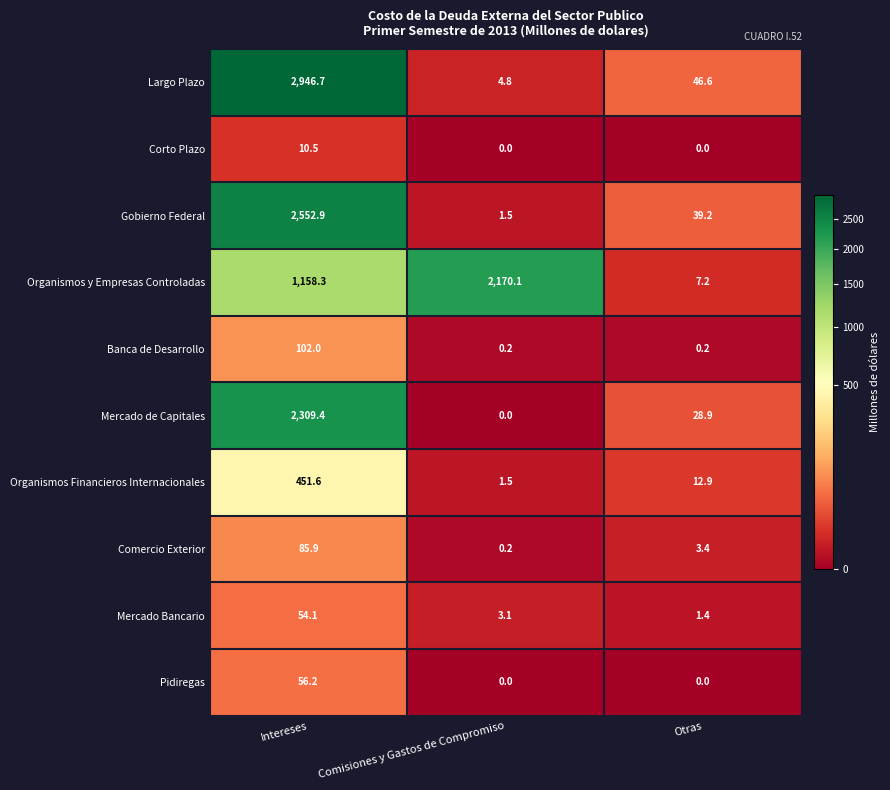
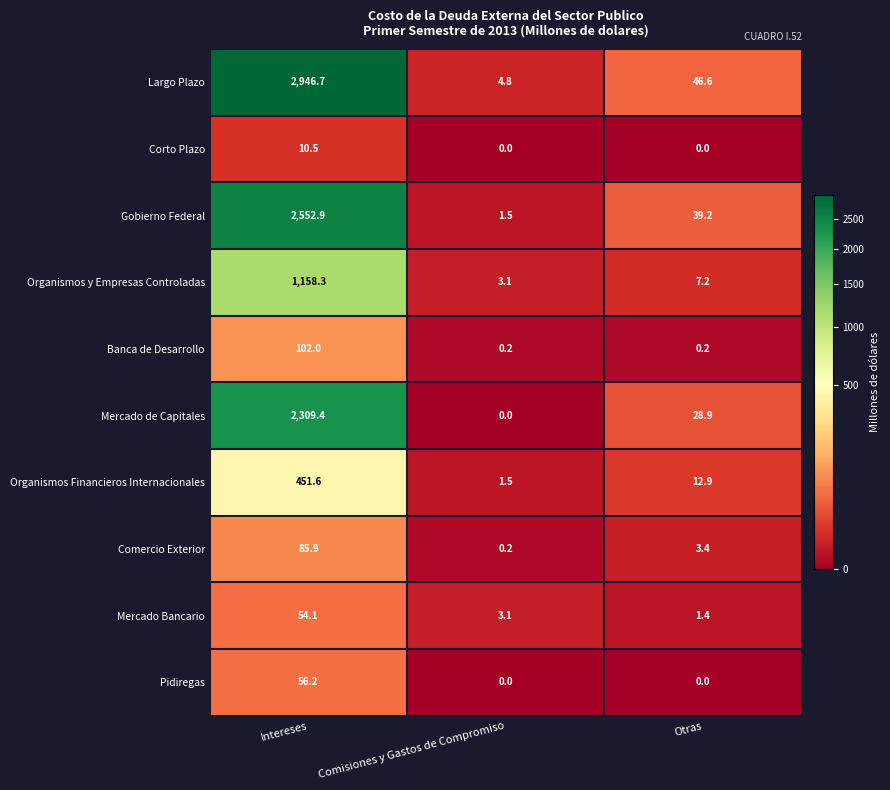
Organismos y Empresas Controladas, Comisiones y Gastos de Compromiso: 2,170.1 -> 3.1
